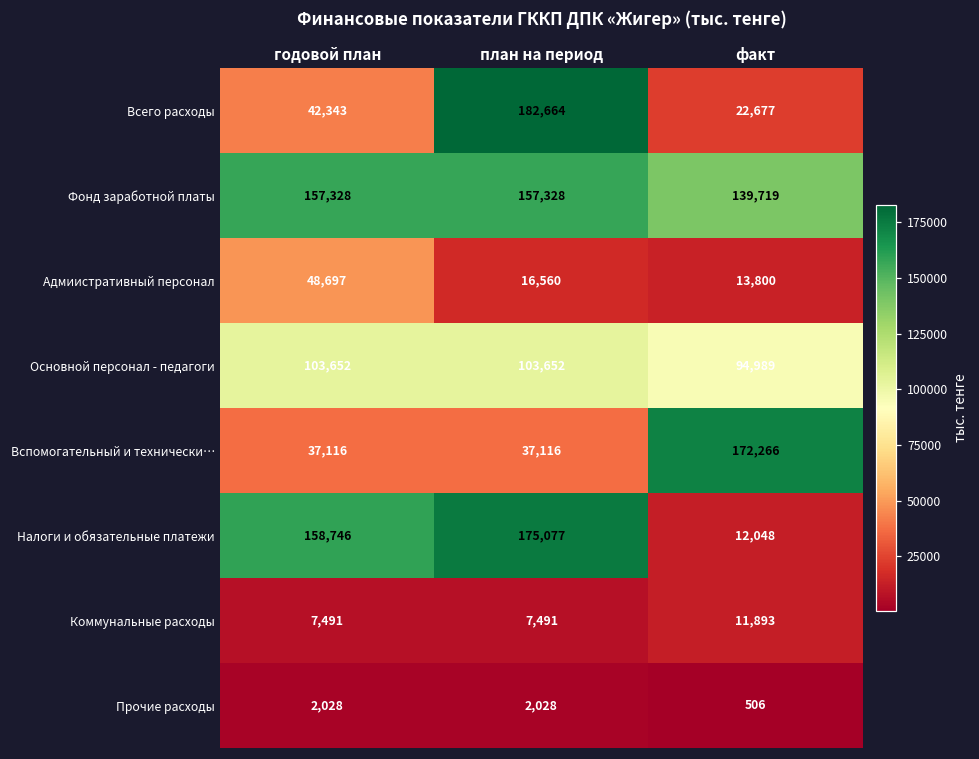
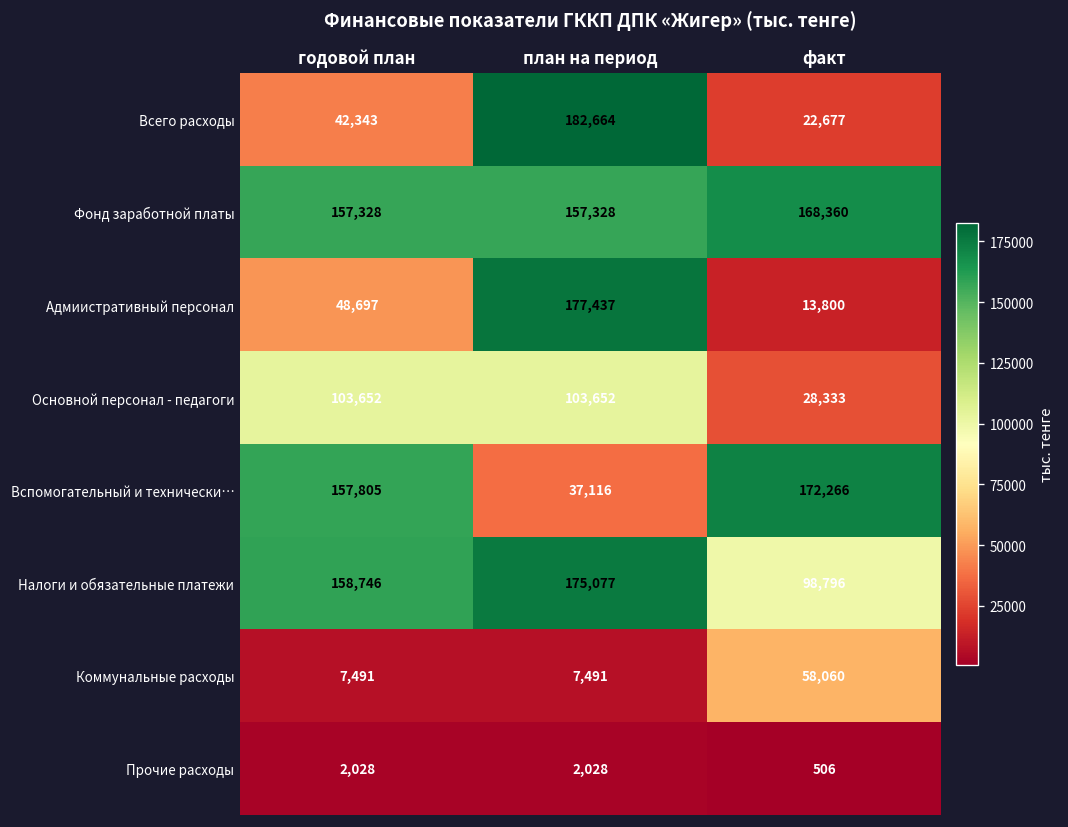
Фонд заработной платы, факт: 139,719 -> 168,360
Адмиистративный персонал, план на период: 16,560 -> 177,437
Основной персонал - педагоги, факт: 94,989 -> 28,333
Вспомогательный и технически…, годовой план: 37,116 -> 157,805
Налоги и обязательные платежи, факт: 12,048 -> 98,796
Коммунальные расходы, факт: 11,893 -> 58,060
